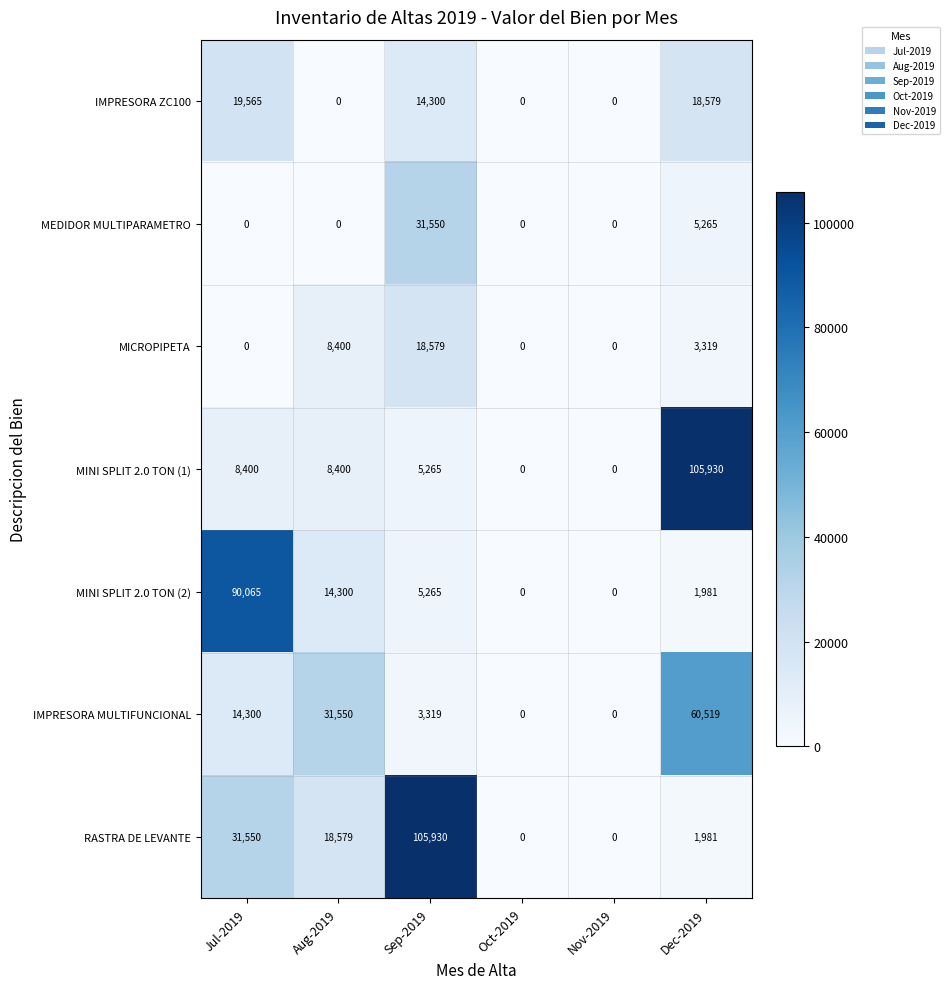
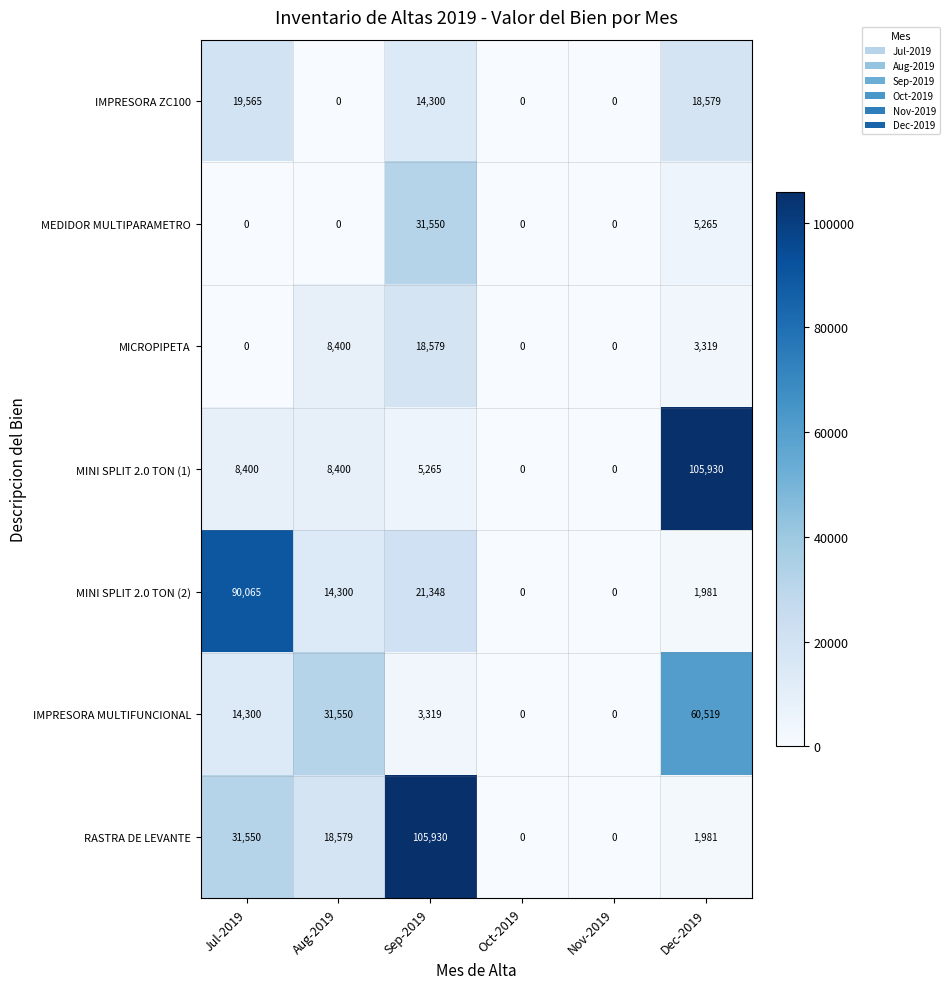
MINI SPLIT 2.0 TON (2), Sep-2019: 5,265 -> 21,348
